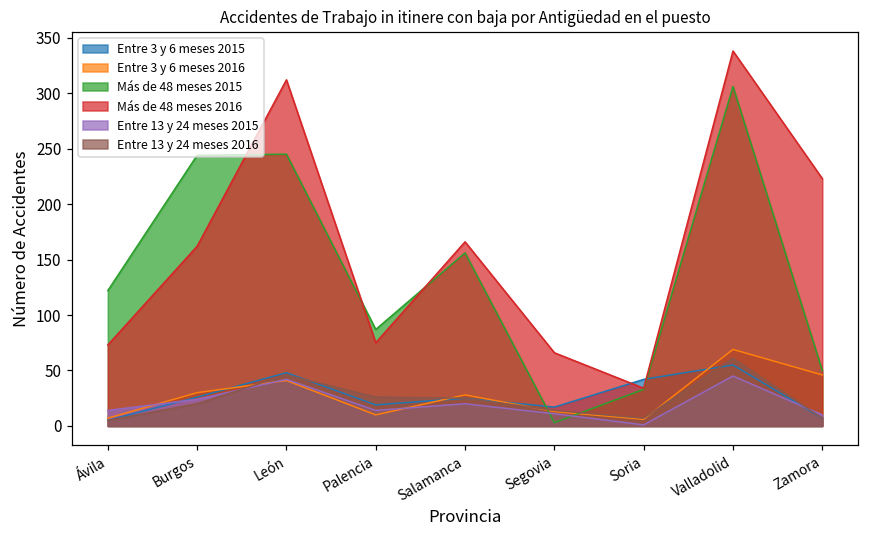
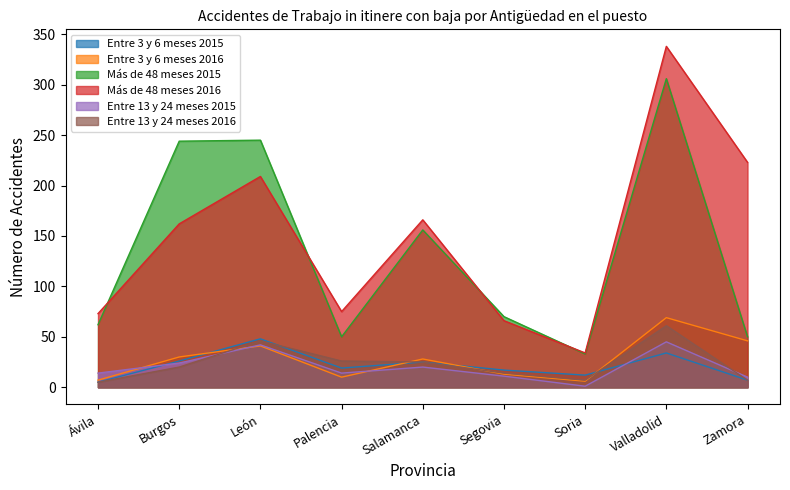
Más de 48 meses 2015, Ávila: 122 -> 62
Más de 48 meses 2016, León: 312 -> 209
Más de 48 meses 2015, Palencia: 87 -> 50
Más de 48 meses 2015, Segovia: 3 -> 70
Entre 3 y 6 meses 2015, Soria: 42 -> 12
Entre 3 y 6 meses 2015, Valladolid: 55 -> 34
